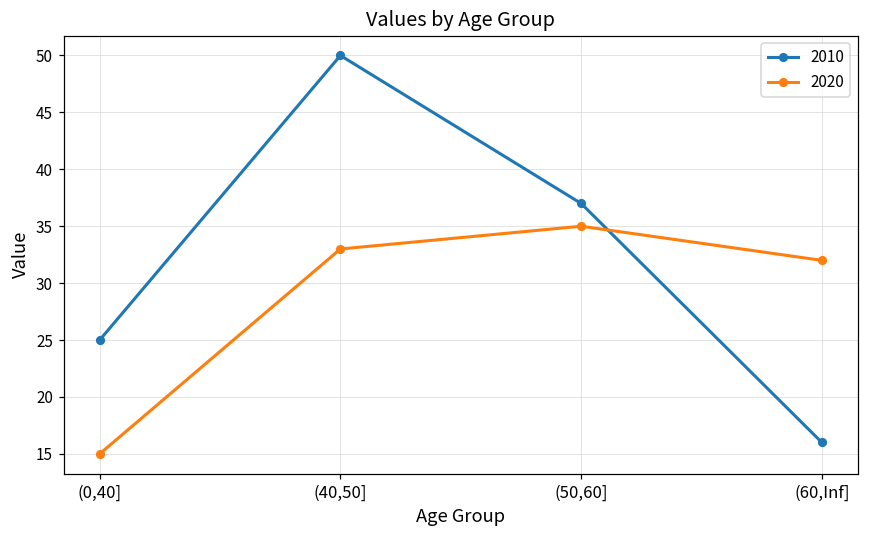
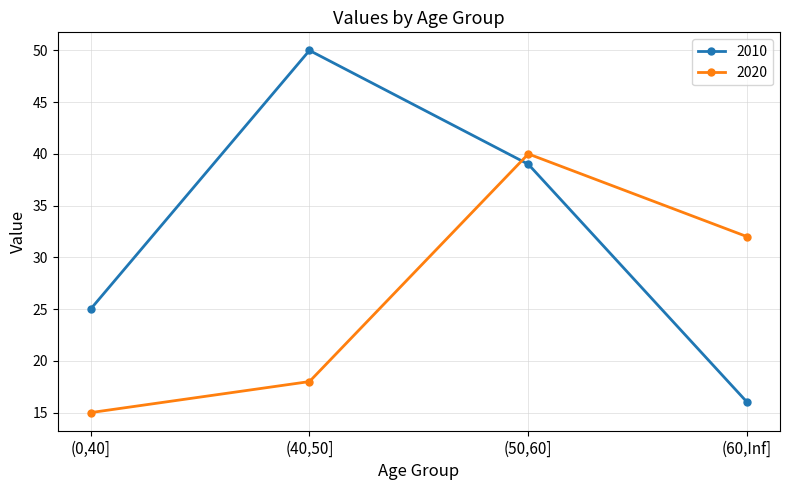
2020, (40,50]: 33 -> 18
2010, (50,60]: 37 -> 39
2020, (50,60]: 35 -> 40
